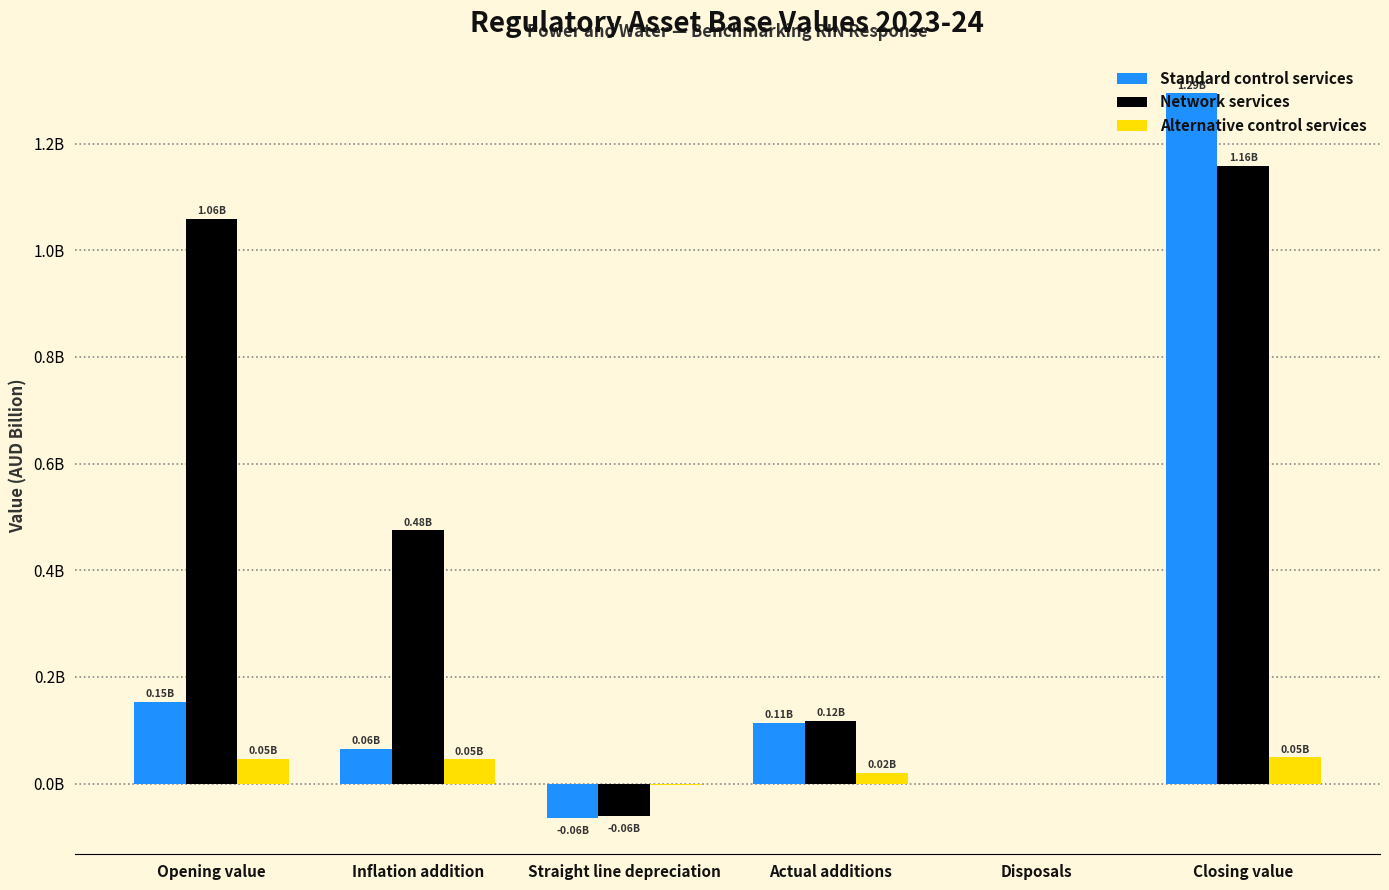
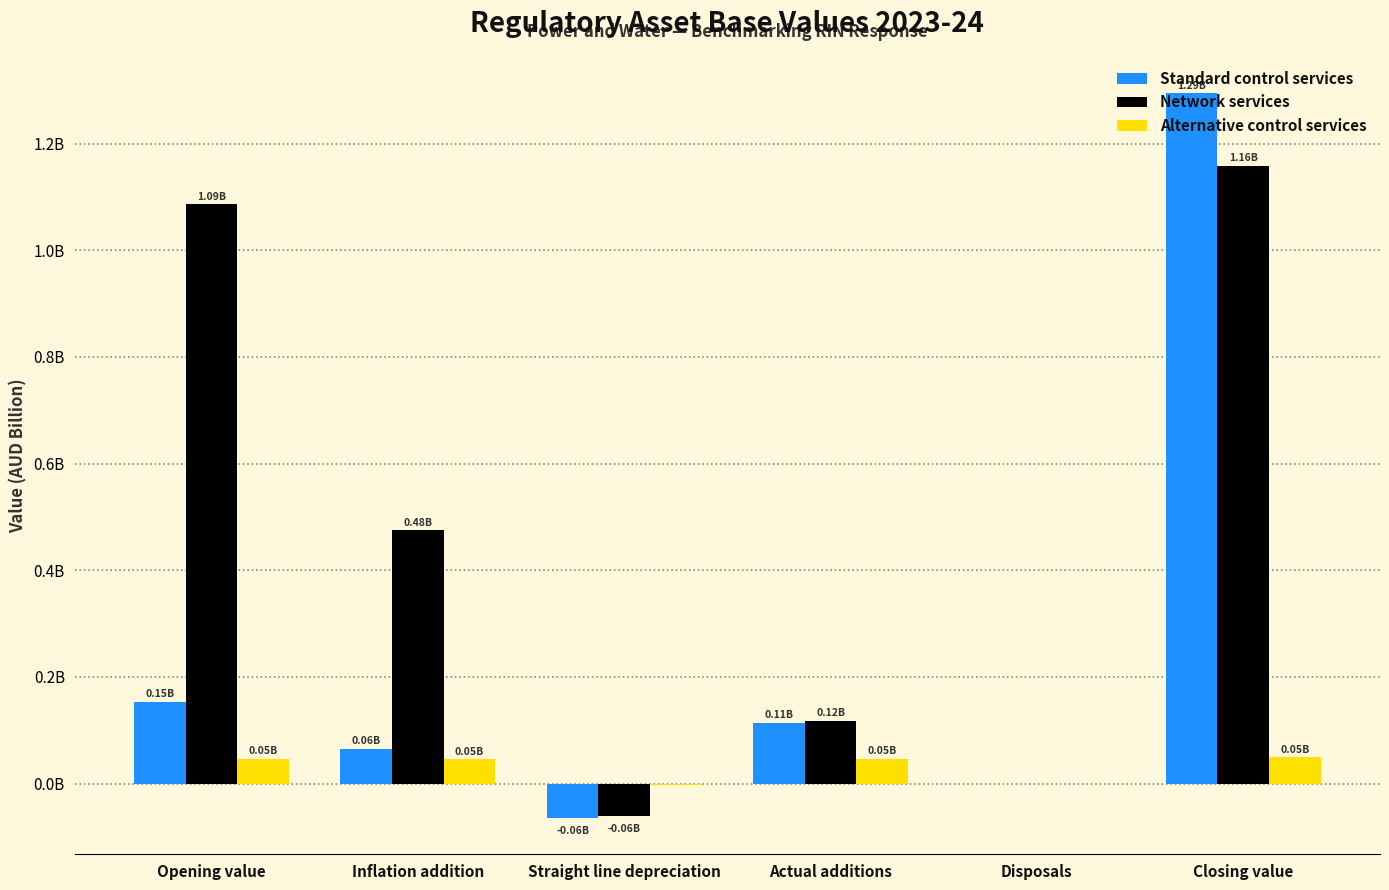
Network services, Opening value: 1.06B -> 1.09B
Alternative control services, Actual additions: 0.02B -> 0.05B
